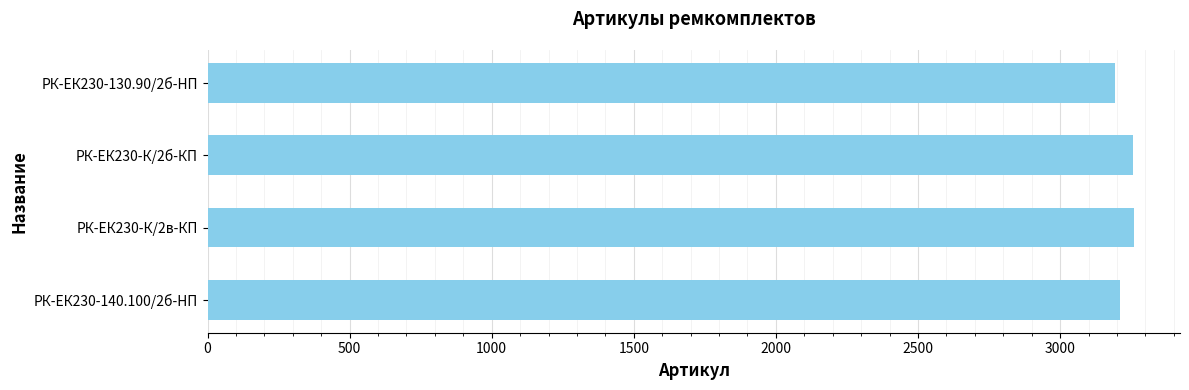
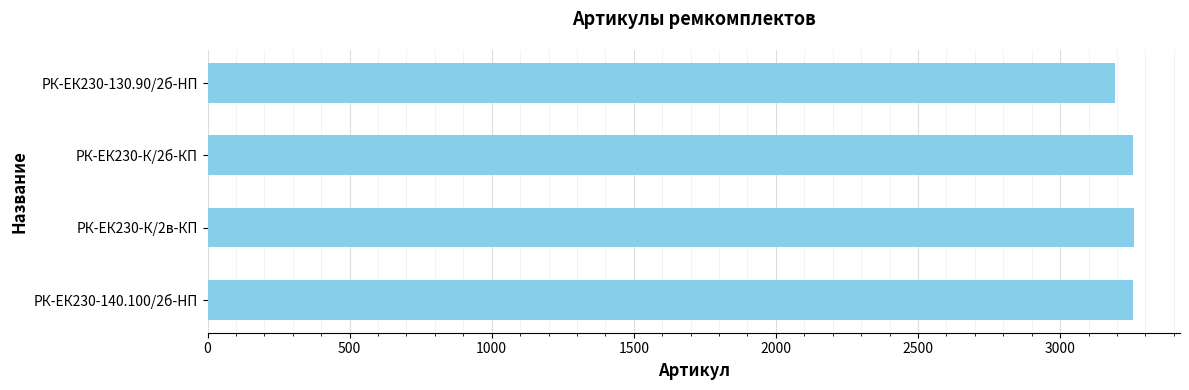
РК-ЕК230-140.100/2б-HП: 3210 -> 3260
